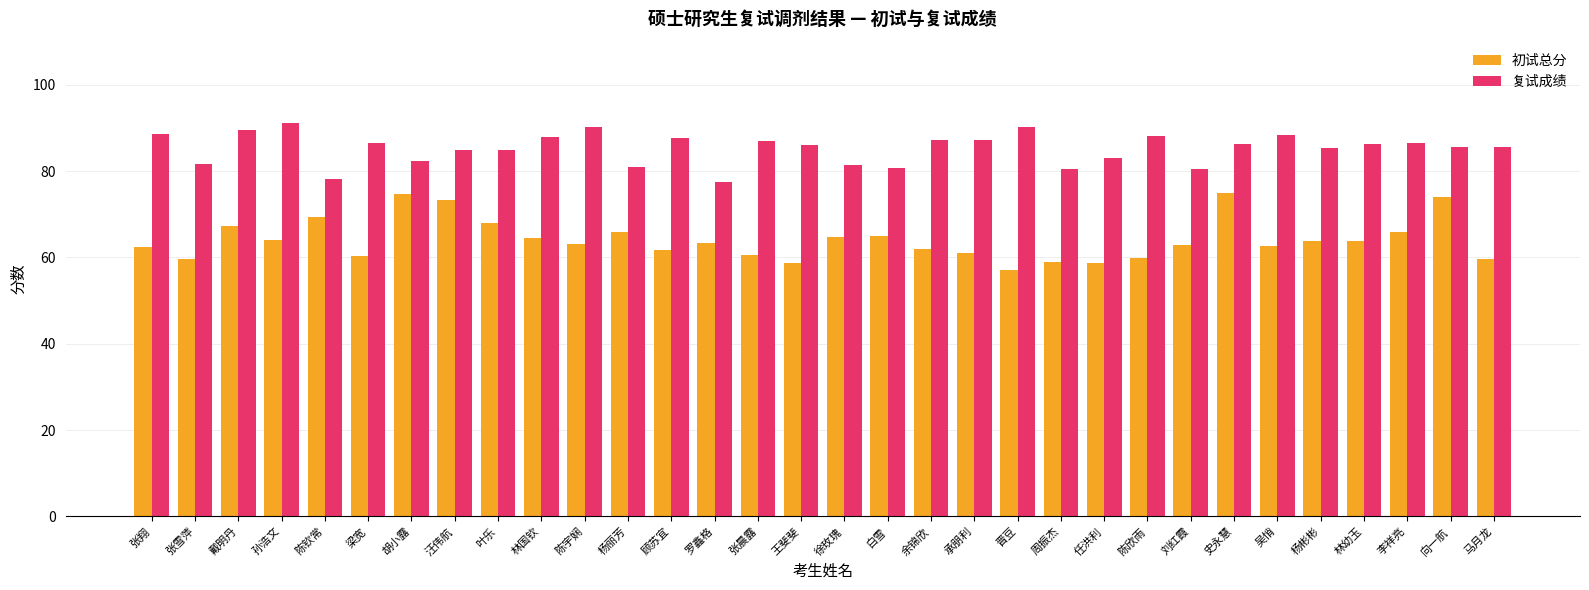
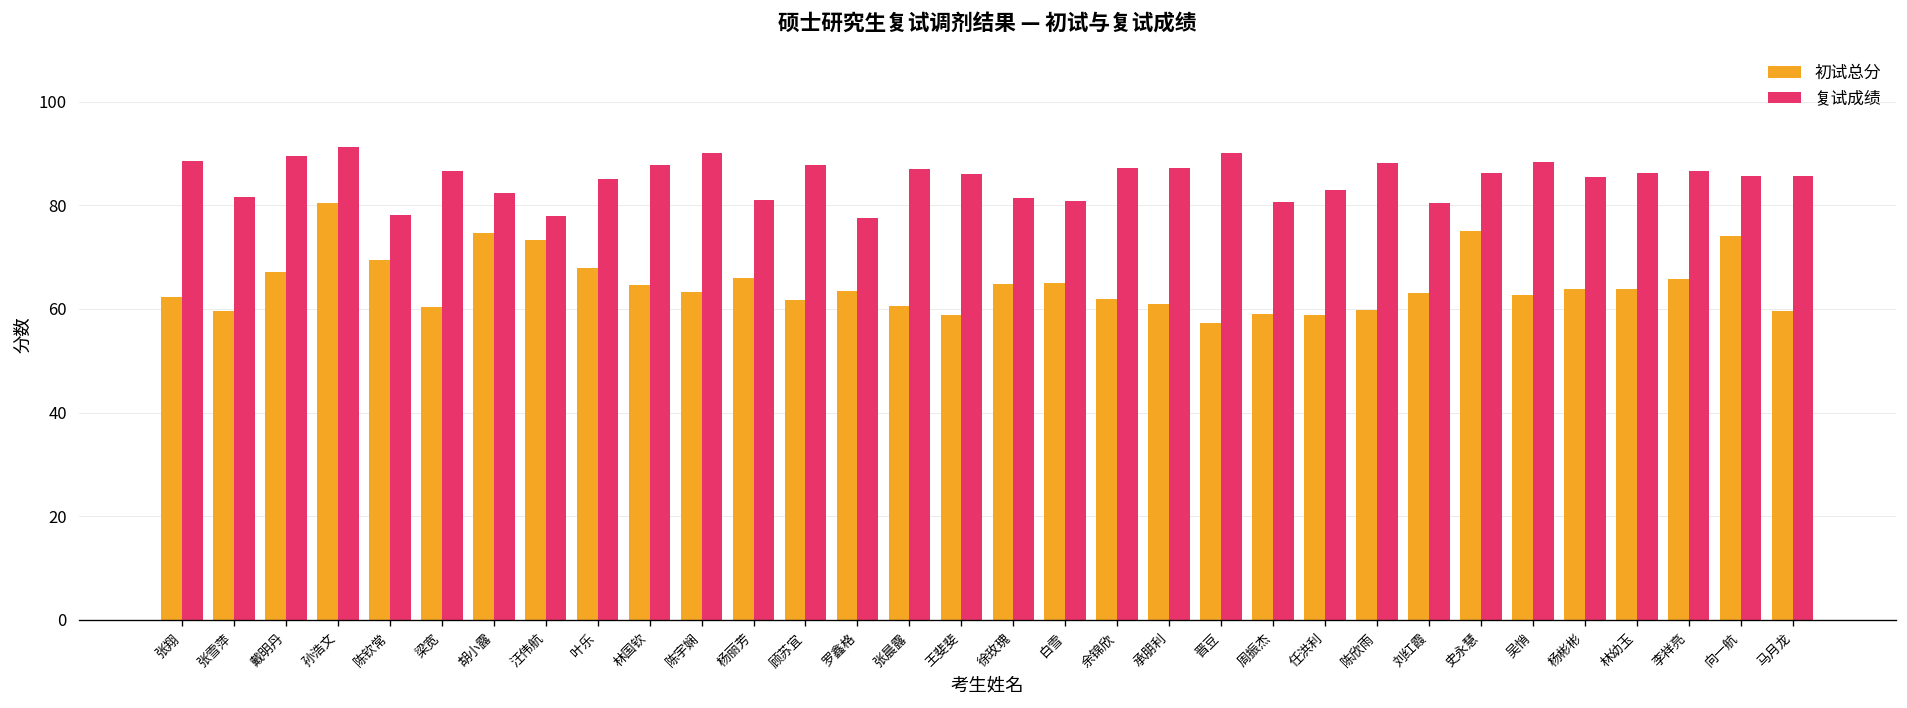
初试总分, 孙浩文: 64 -> 80
复试成绩, 汪伟航: 85 -> 78
